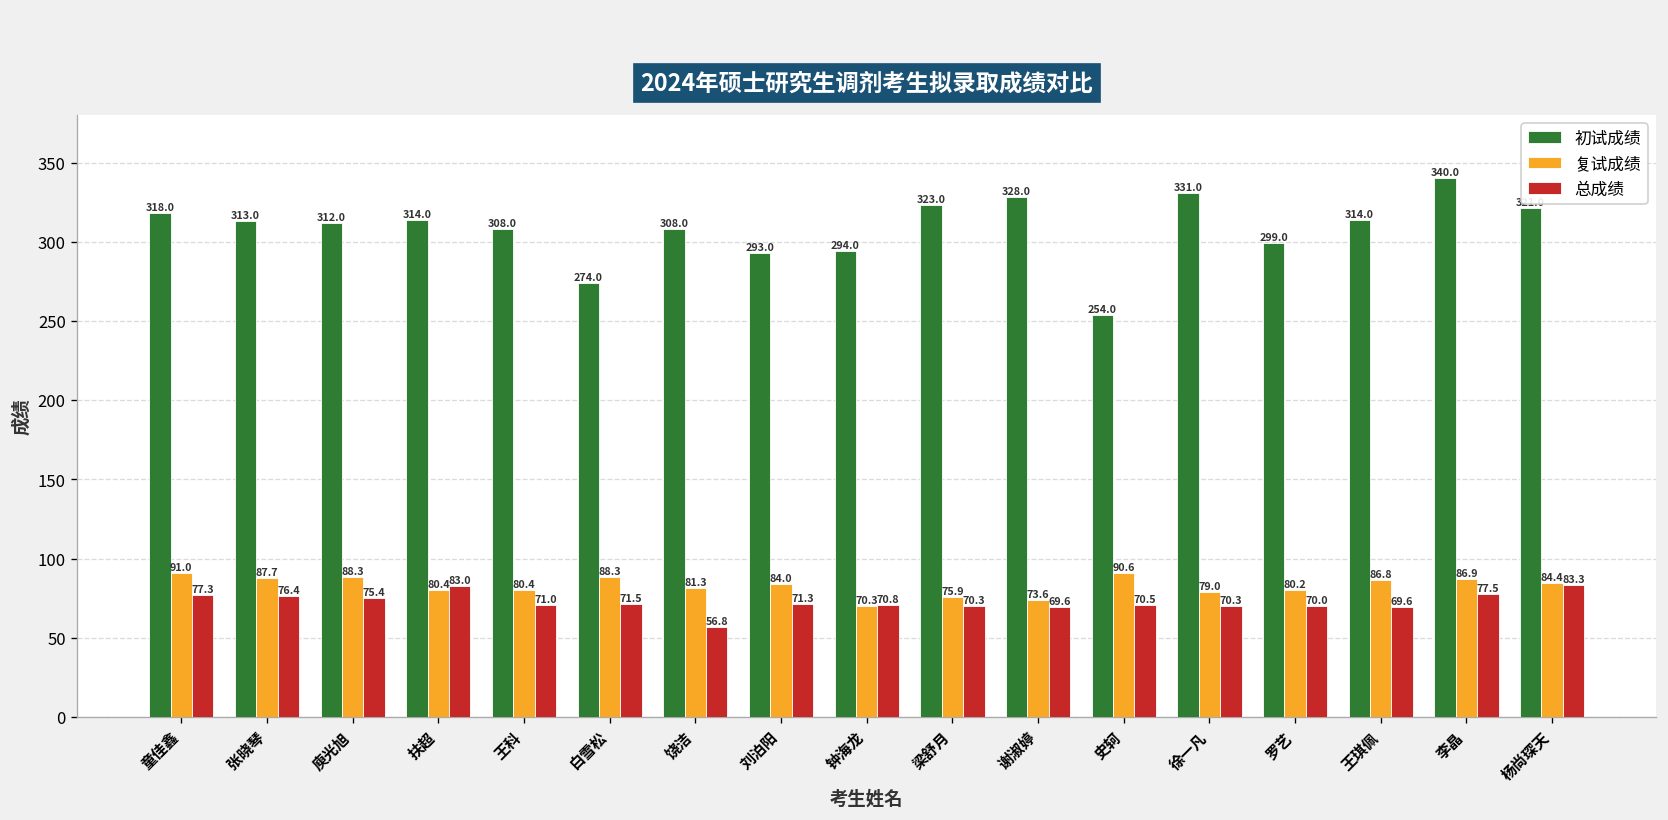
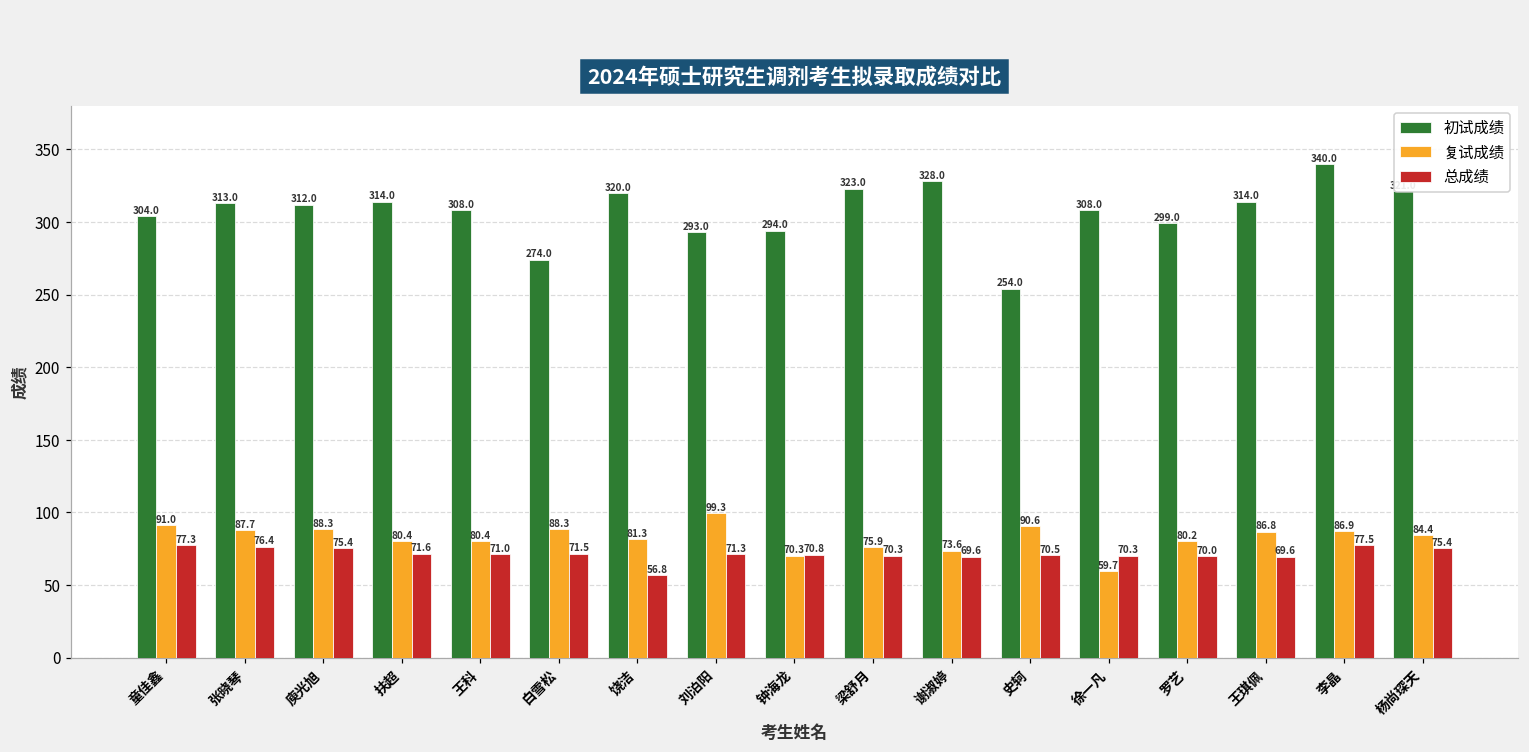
初试成绩, 童佳鑫: 318.0 -> 304.0
总成绩, 扶超: 83.0 -> 71.6
初试成绩, 饶洁: 308.0 -> 320.0
复试成绩, 刘泊阳: 84.0 -> 99.3
初试成绩, 徐一凡: 331.0 -> 308.0
复试成绩, 徐一凡: 79.0 -> 59.7
总成绩, 杨尚琛天: 83.3 -> 75.4
